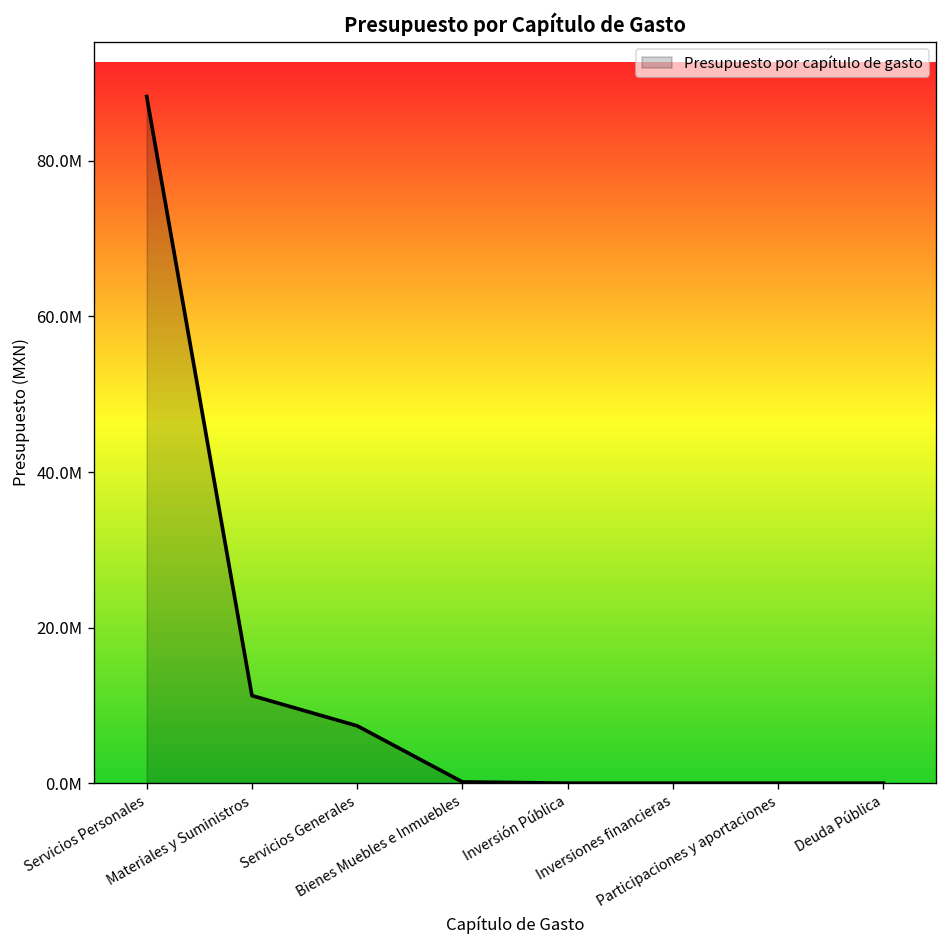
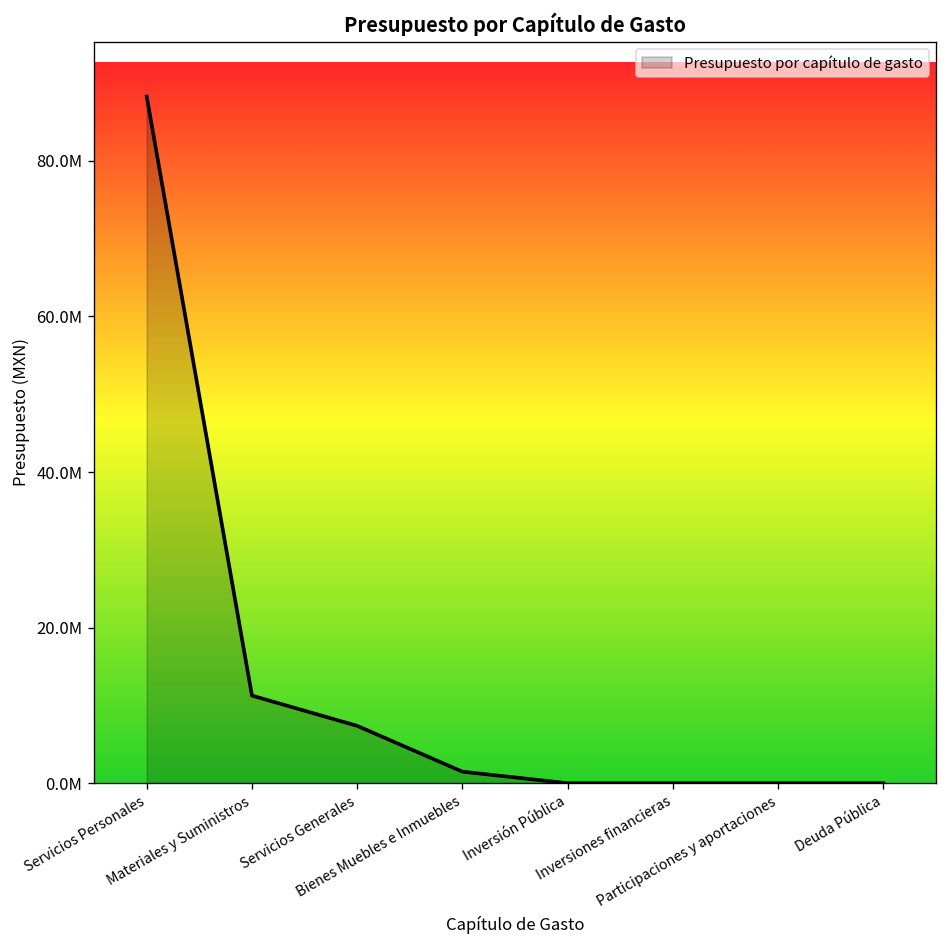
Bienes Muebles e Inmuebles: 0 -> 1000000
